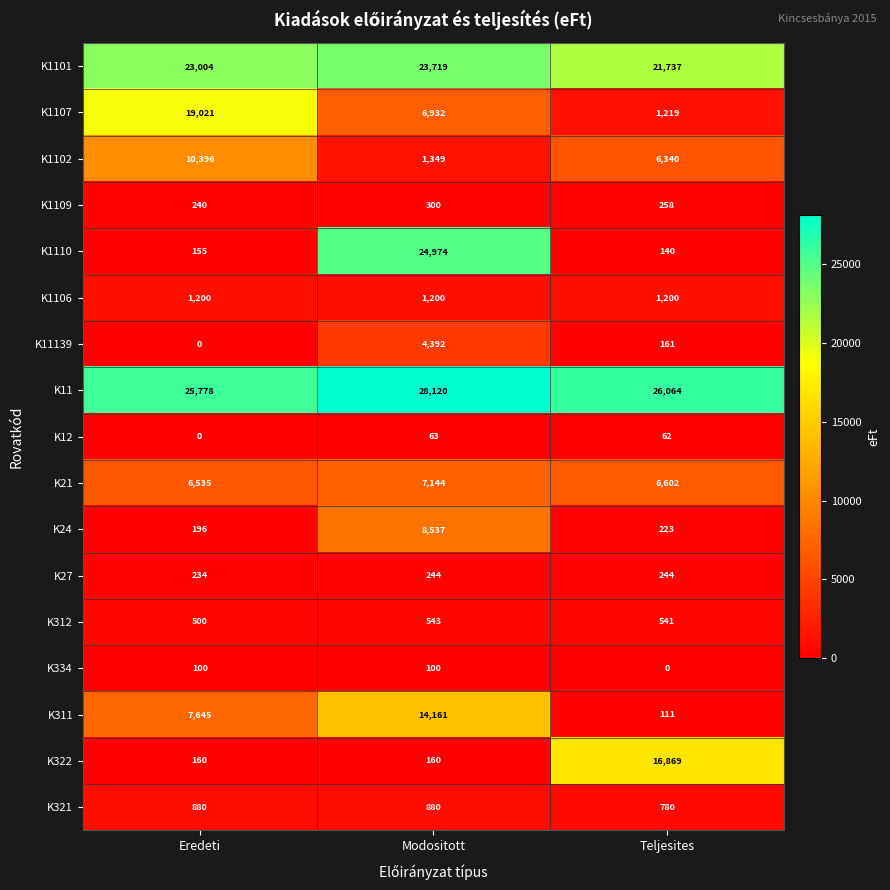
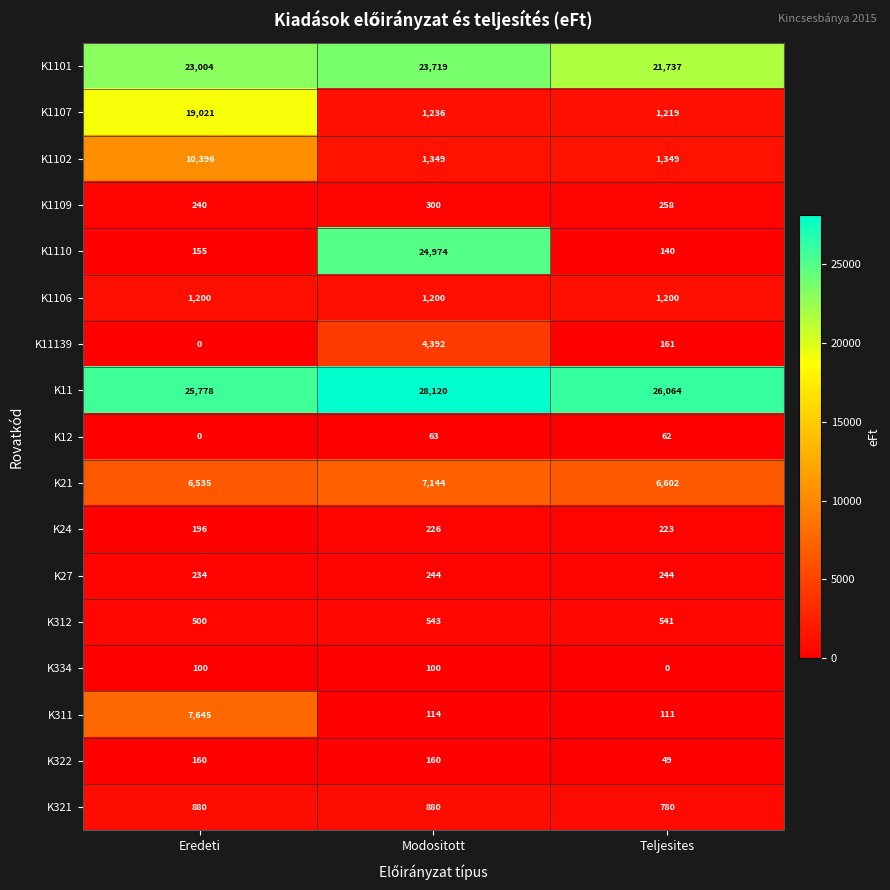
K1107, Modositott: 6,932 -> 1,236
K1102, Teljesites: 6,340 -> 1,349
K24, Modositott: 8,537 -> 226
K311, Modositott: 14,161 -> 114
K322, Teljesites: 16,869 -> 49
